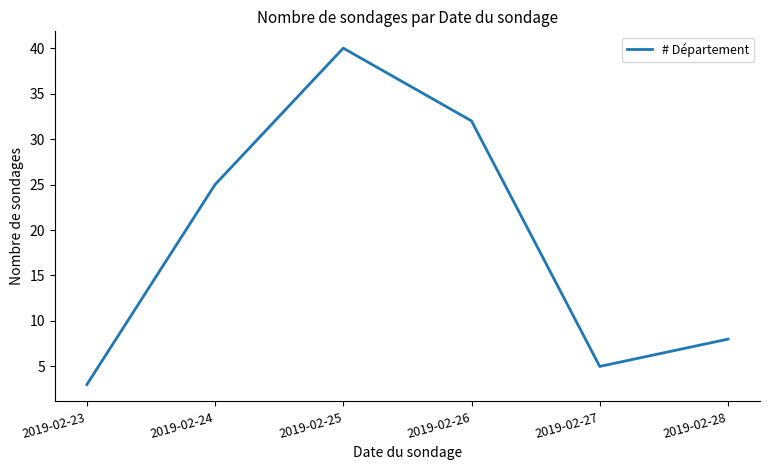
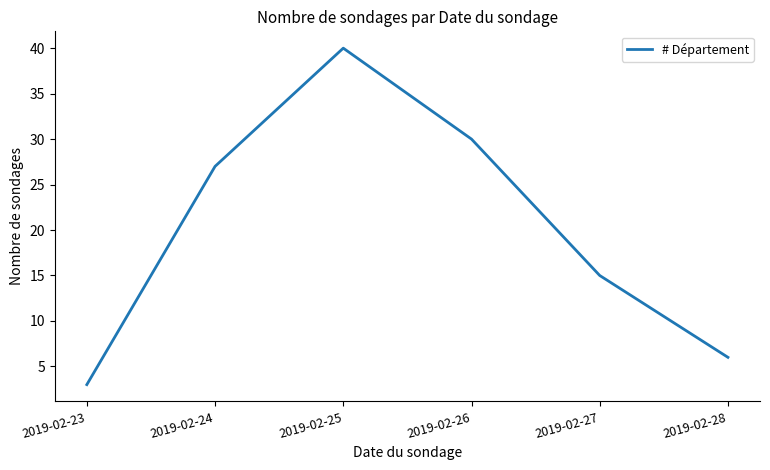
2019-02-24: 25 -> 27
2019-02-26: 32 -> 30
2019-02-27: 5 -> 15
2019-02-28: 8 -> 6
